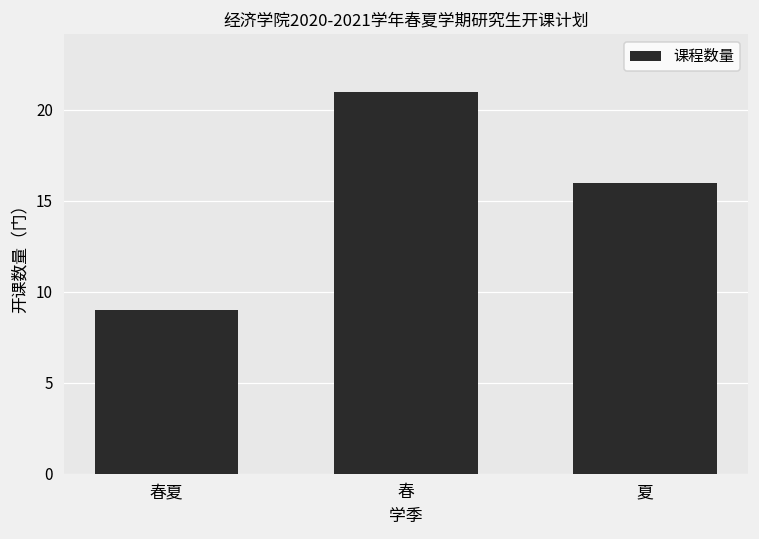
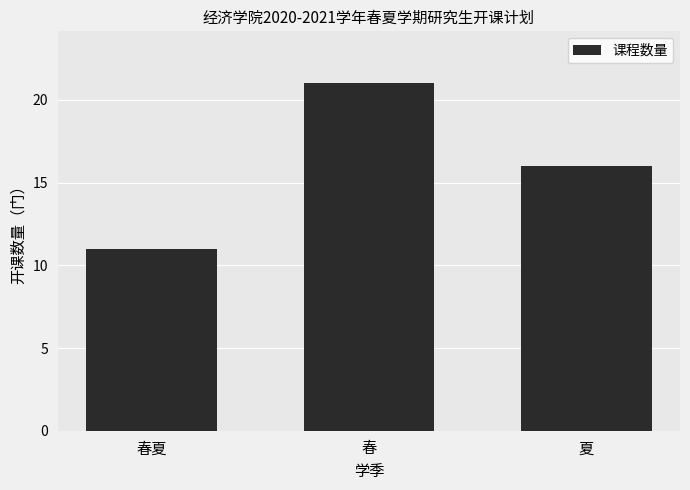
春夏: 9 -> 11
